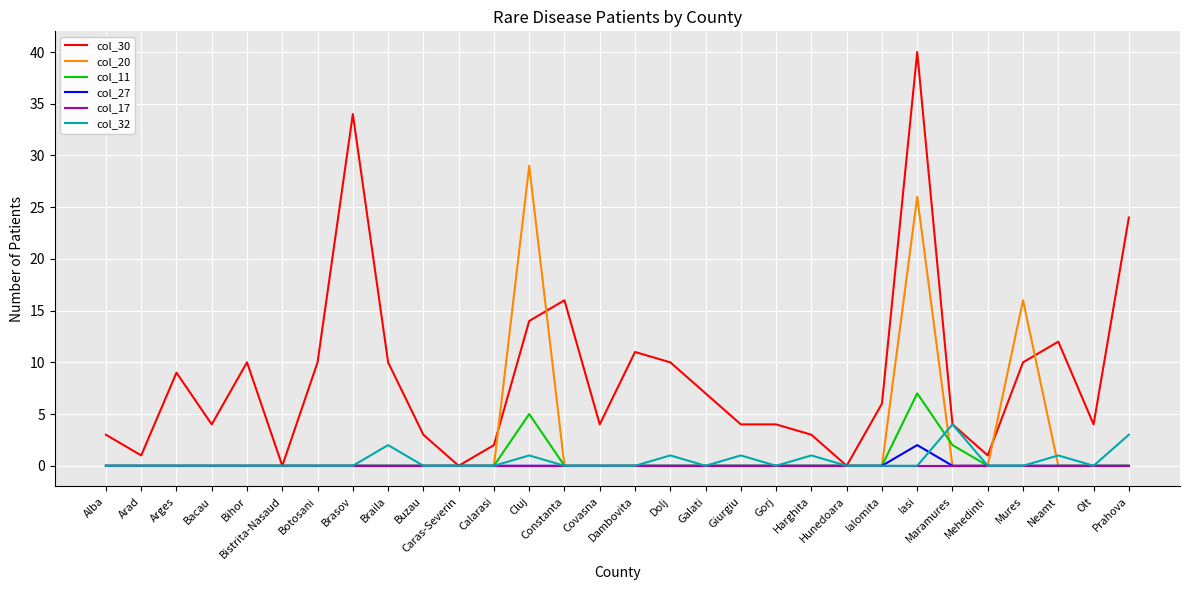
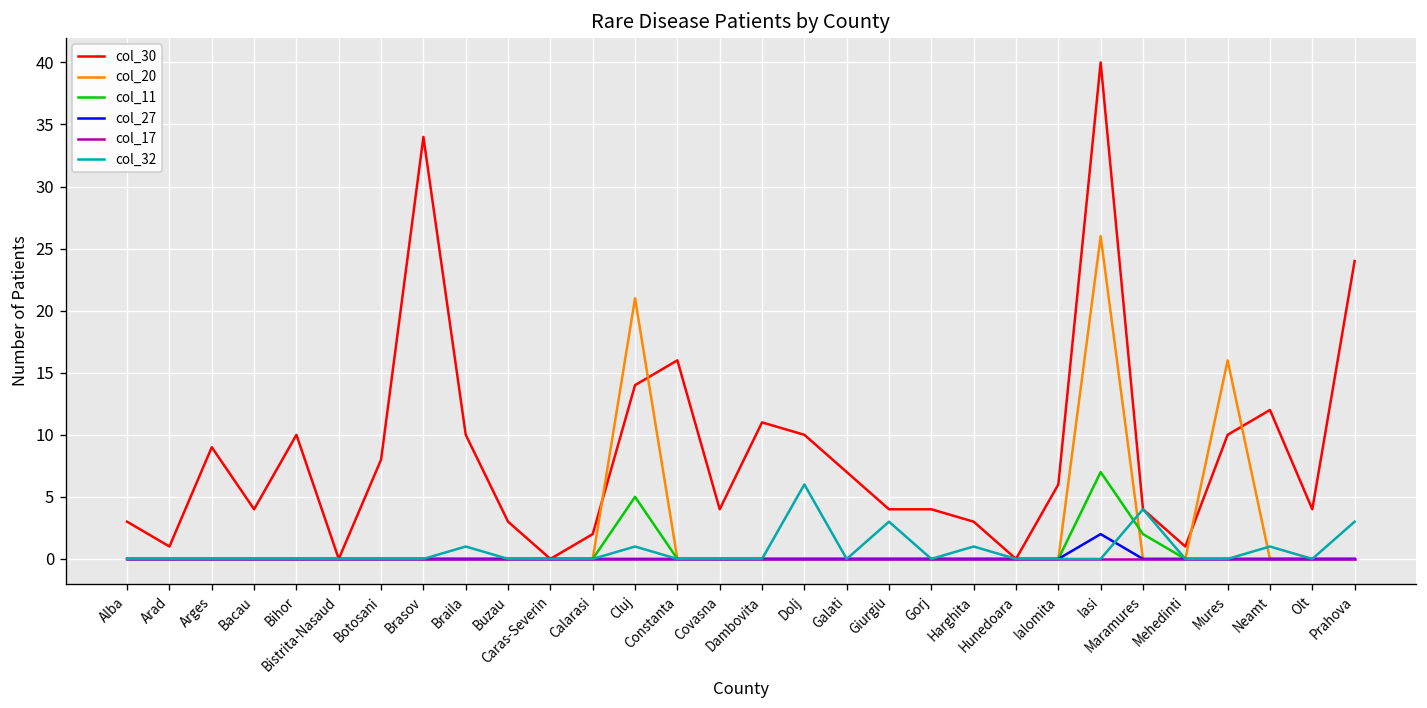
col_30, Botosani: 10 -> 8
col_32, Braila: 2 -> 1
col_20, Cluj: 29 -> 21
col_32, Dolj: 1 -> 6
col_32, Giurgiu: 1 -> 3
